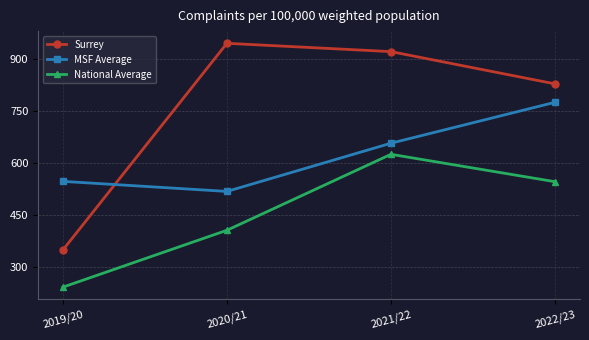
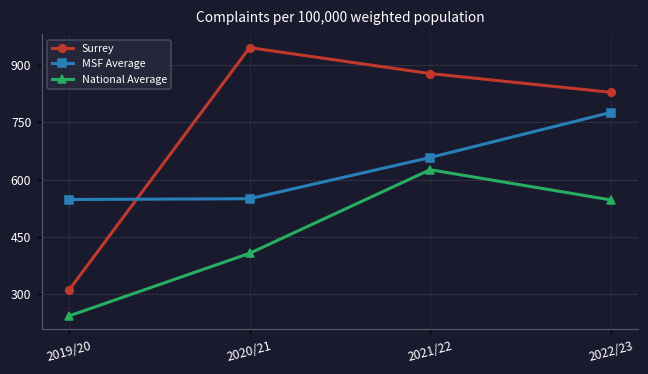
Surrey, 2019/20: 350 -> 310
MSF Average, 2020/21: 520 -> 550
Surrey, 2021/22: 920 -> 880
